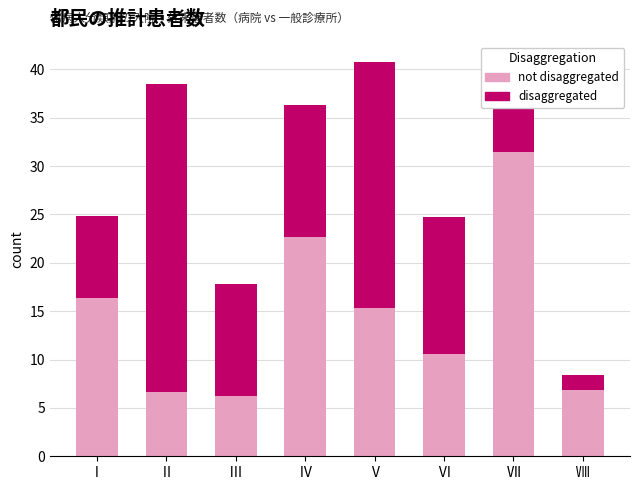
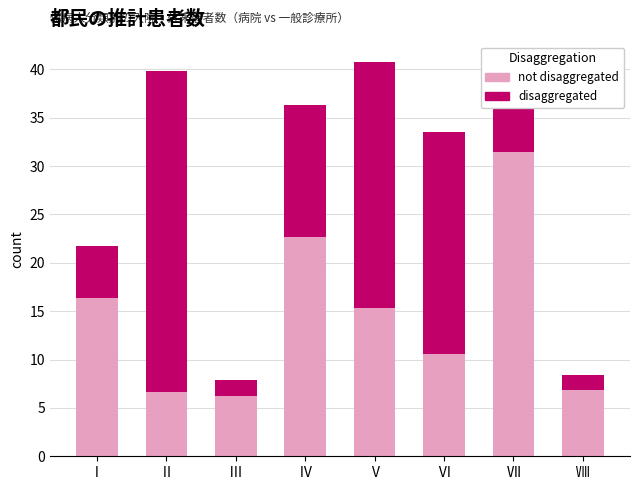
disaggregated, Ⅰ: 8 -> 5
disaggregated, Ⅱ: 32 -> 33
disaggregated, Ⅲ: 12 -> 2
disaggregated, Ⅵ: 14 -> 23
